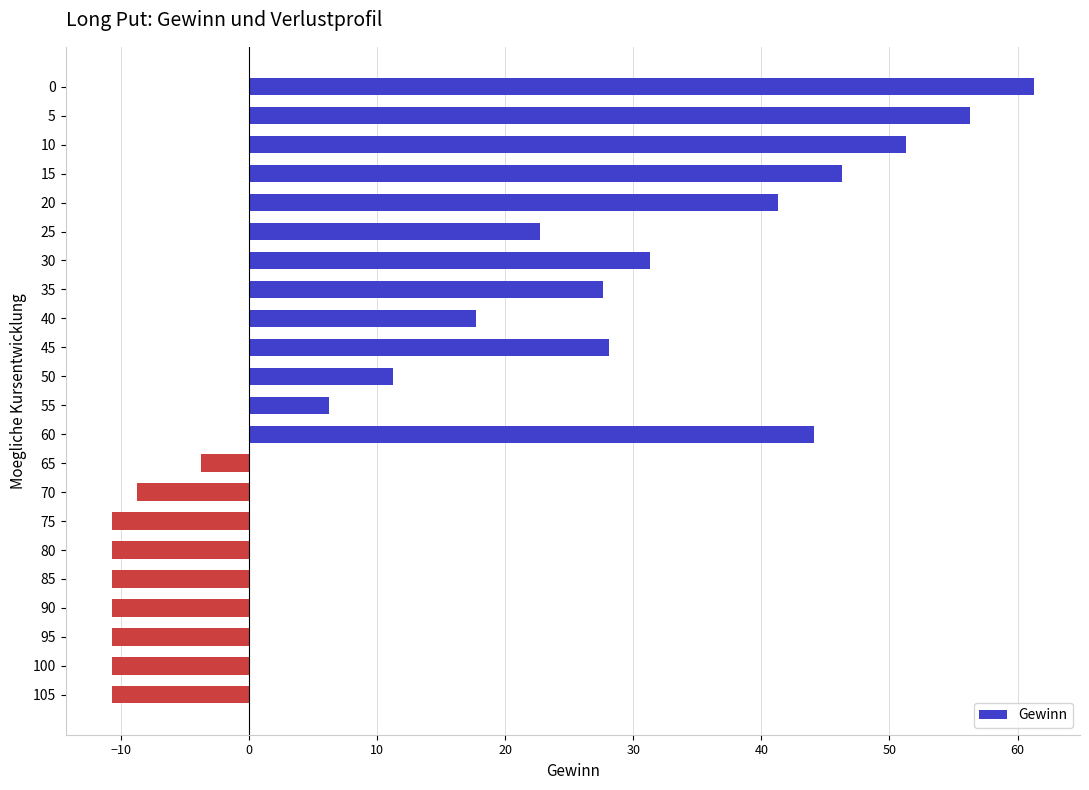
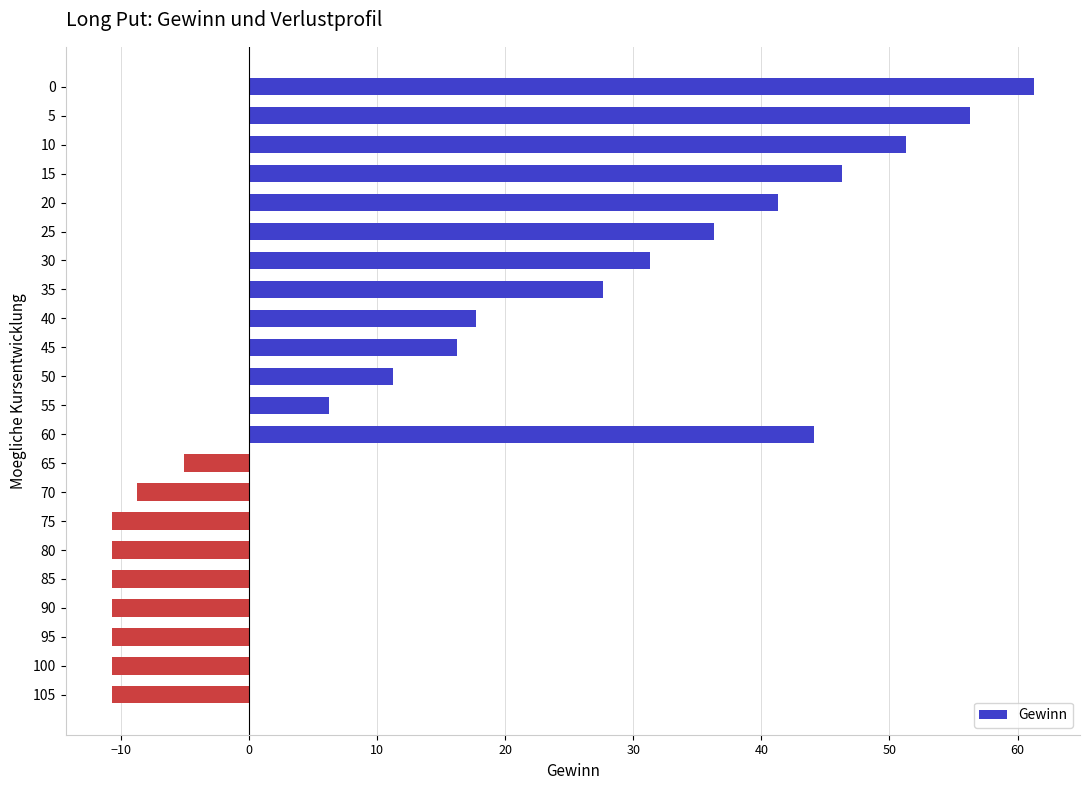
25: 22.7 -> 36.3
45: 28.1 -> 16.3
65: -3.7 -> -5.1
